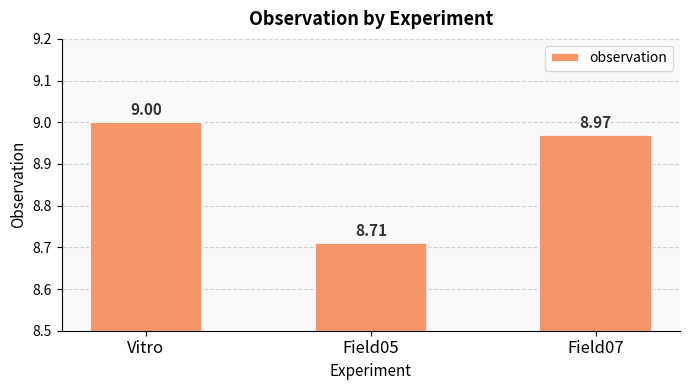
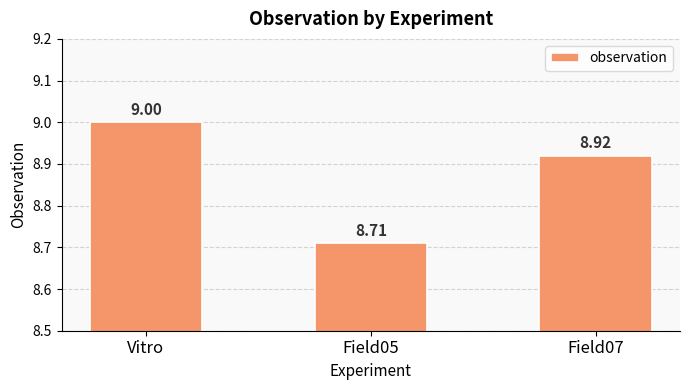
Field07: 8.97 -> 8.92
